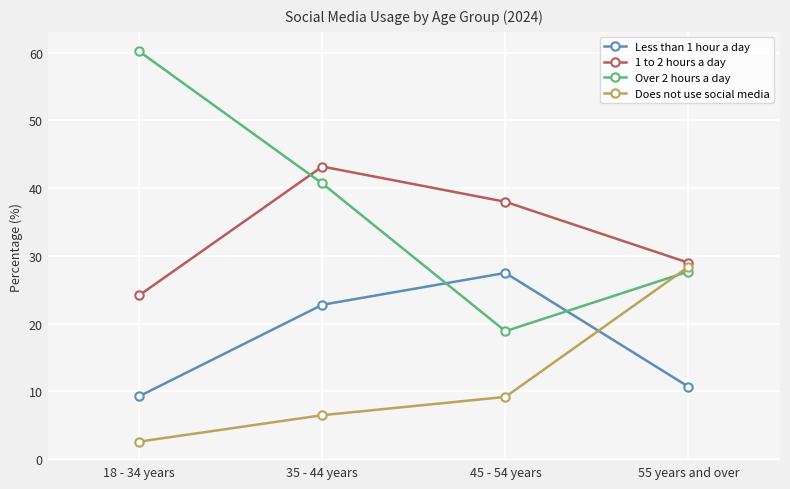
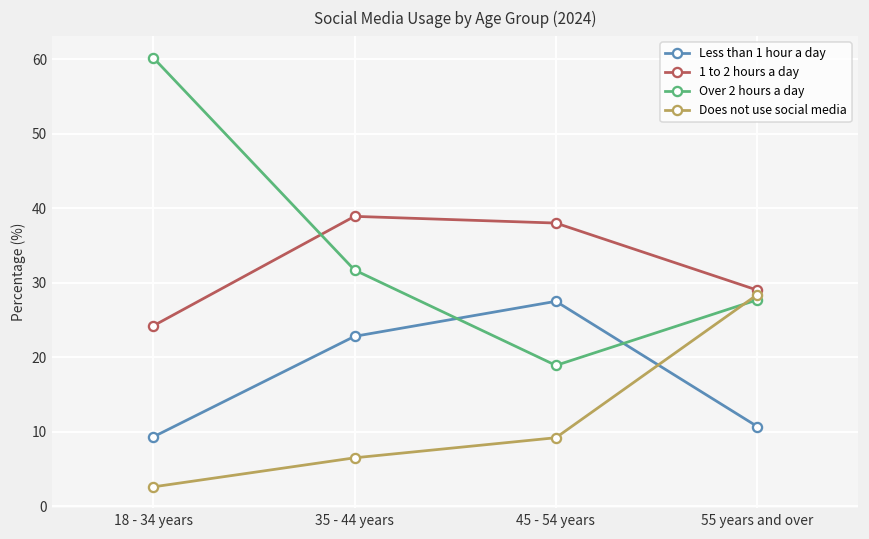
1 to 2 hours a day, 35 - 44 years: 43 -> 39
Over 2 hours a day, 35 - 44 years: 41 -> 32
